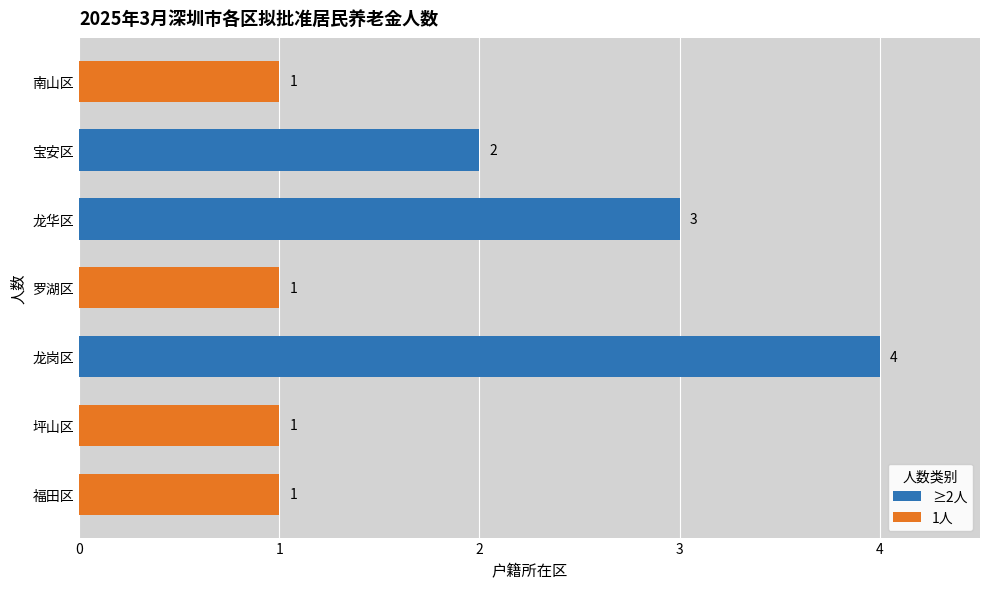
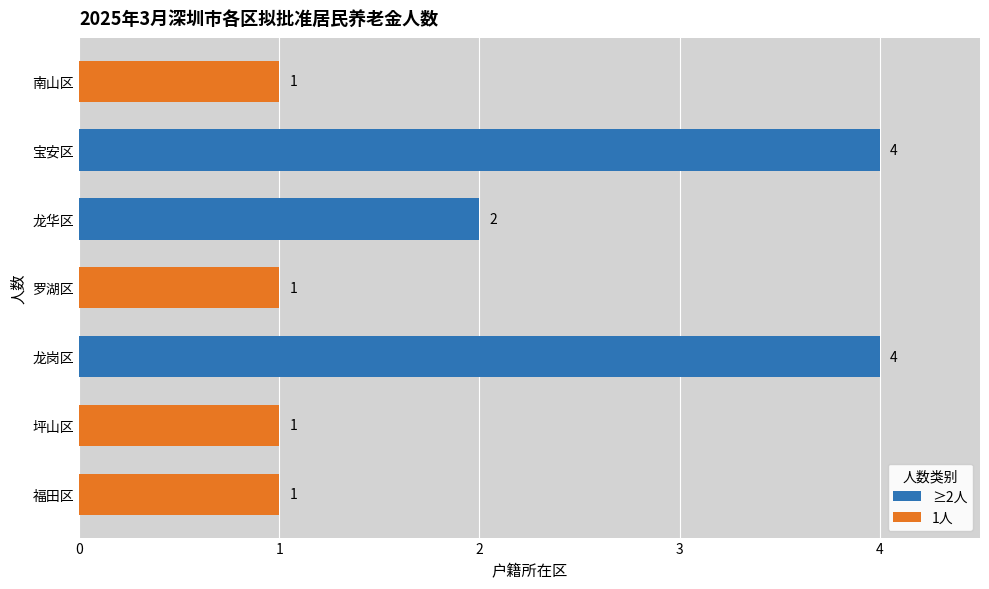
≥2人, 宝安区: 2 -> 4
≥2人, 龙华区: 3 -> 2
